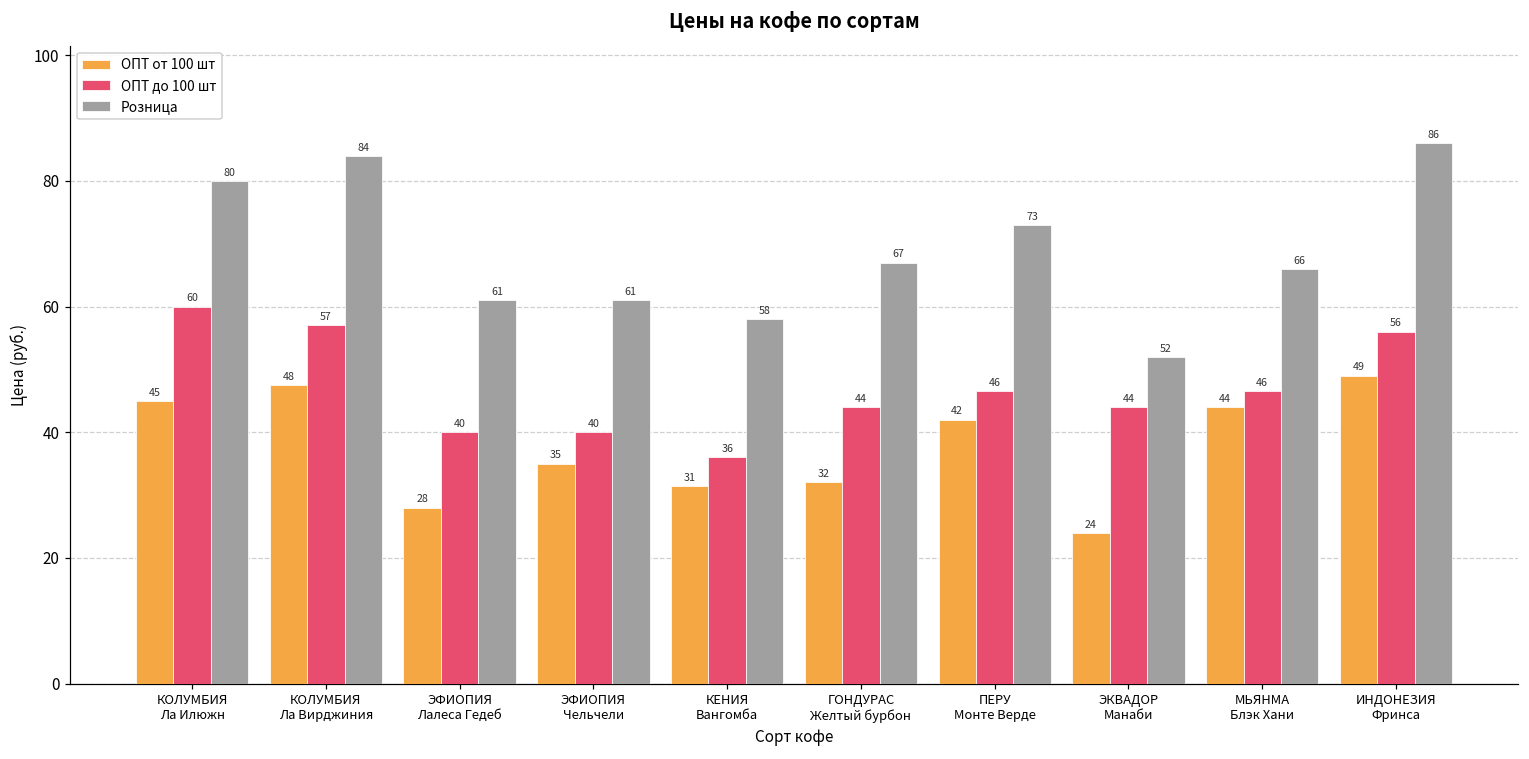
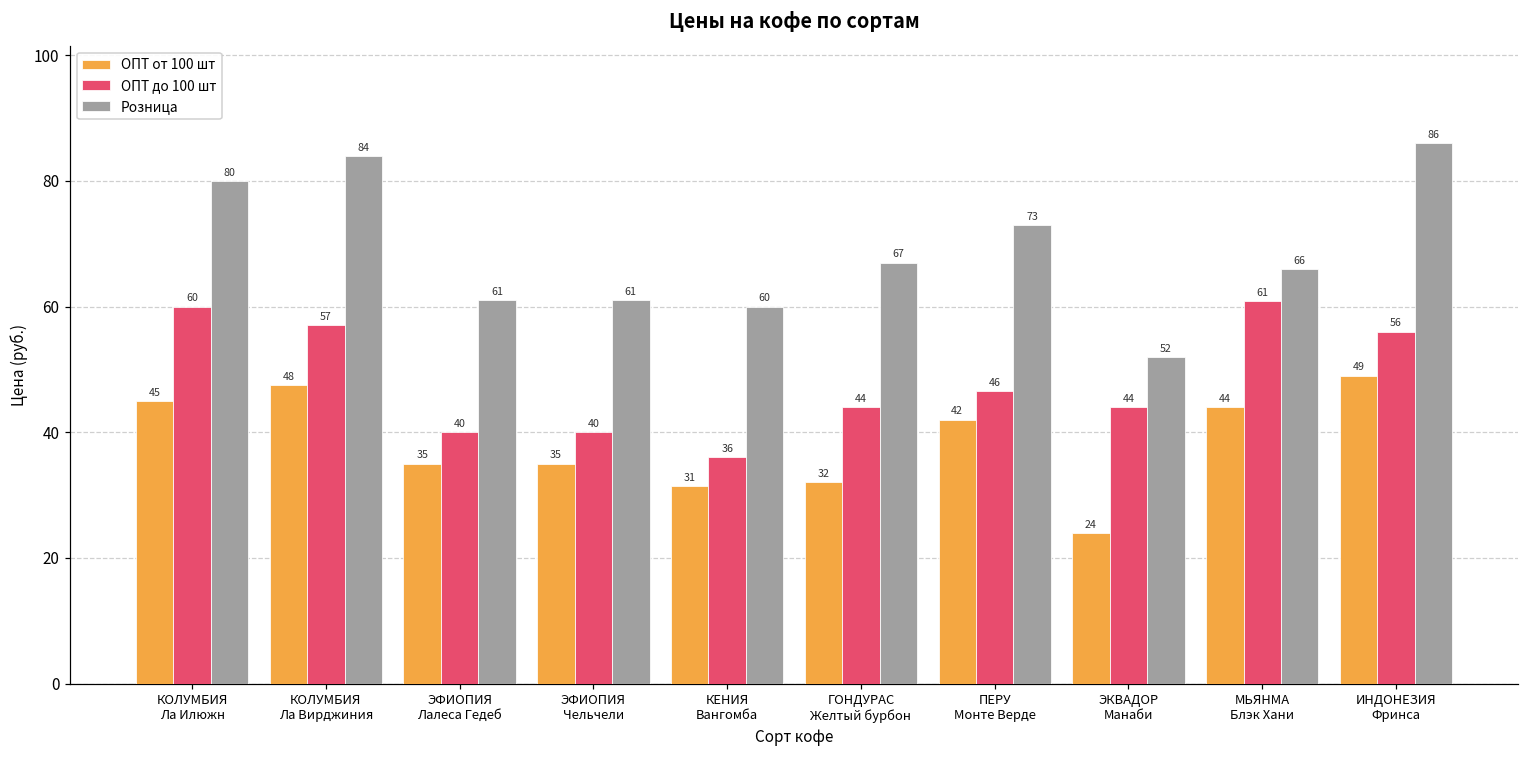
ОПТ от 100 шт, ЭФИОПИЯ Лалеса Гедеб: 28 -> 35
Розница, КЕНИЯ Вангомба: 58 -> 60
ОПТ до 100 шт, МЬЯНМА Блэк Хани: 46 -> 61
